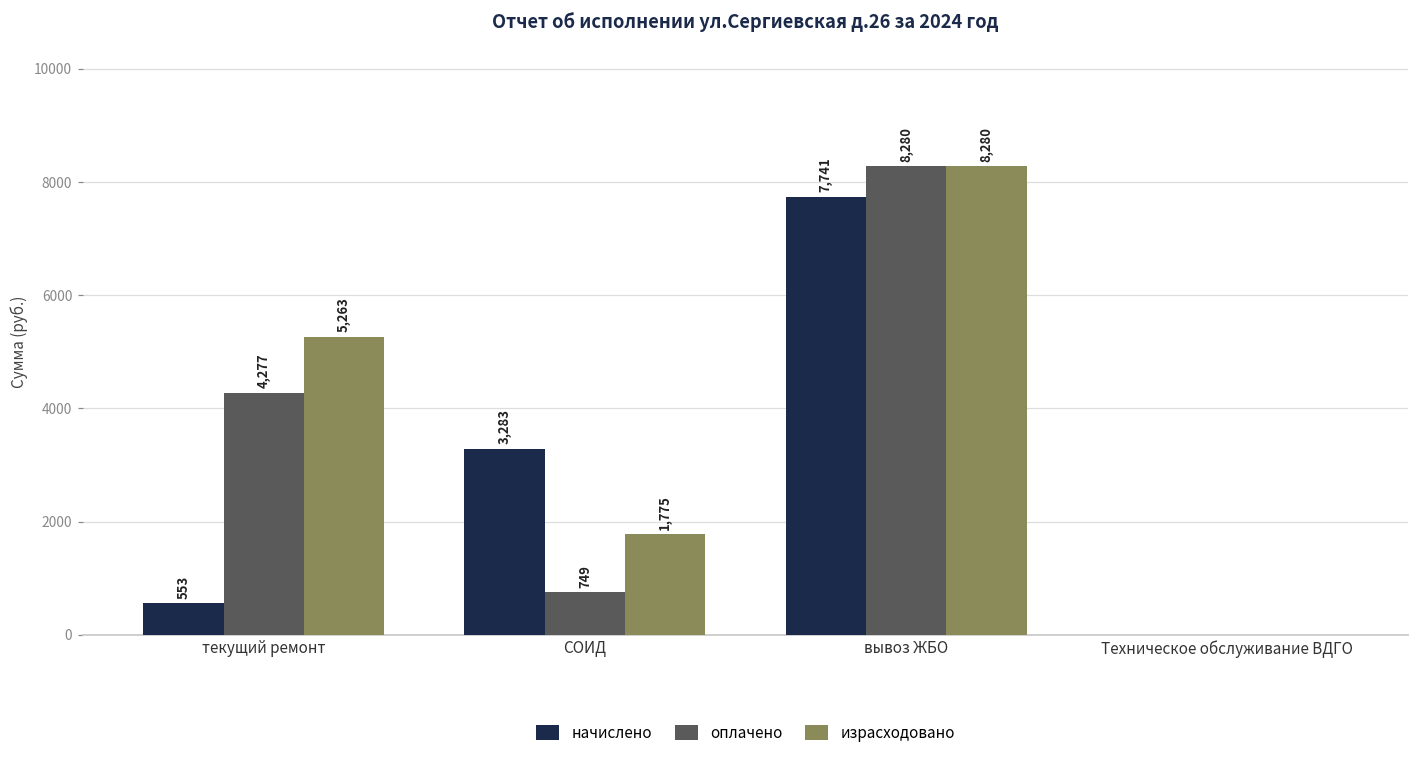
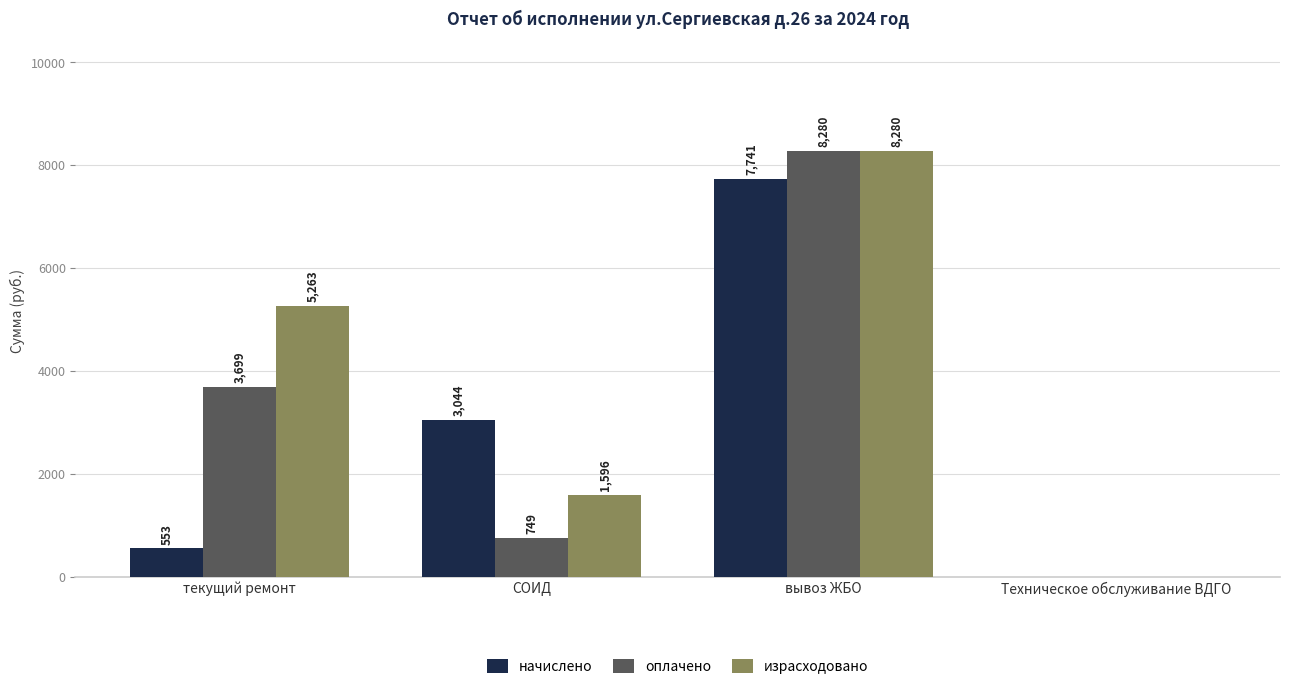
оплачено, текущий ремонт: 4,277 -> 3,699
начислено, СОИД: 3,283 -> 3,044
израсходовано, СОИД: 1,775 -> 1,596
